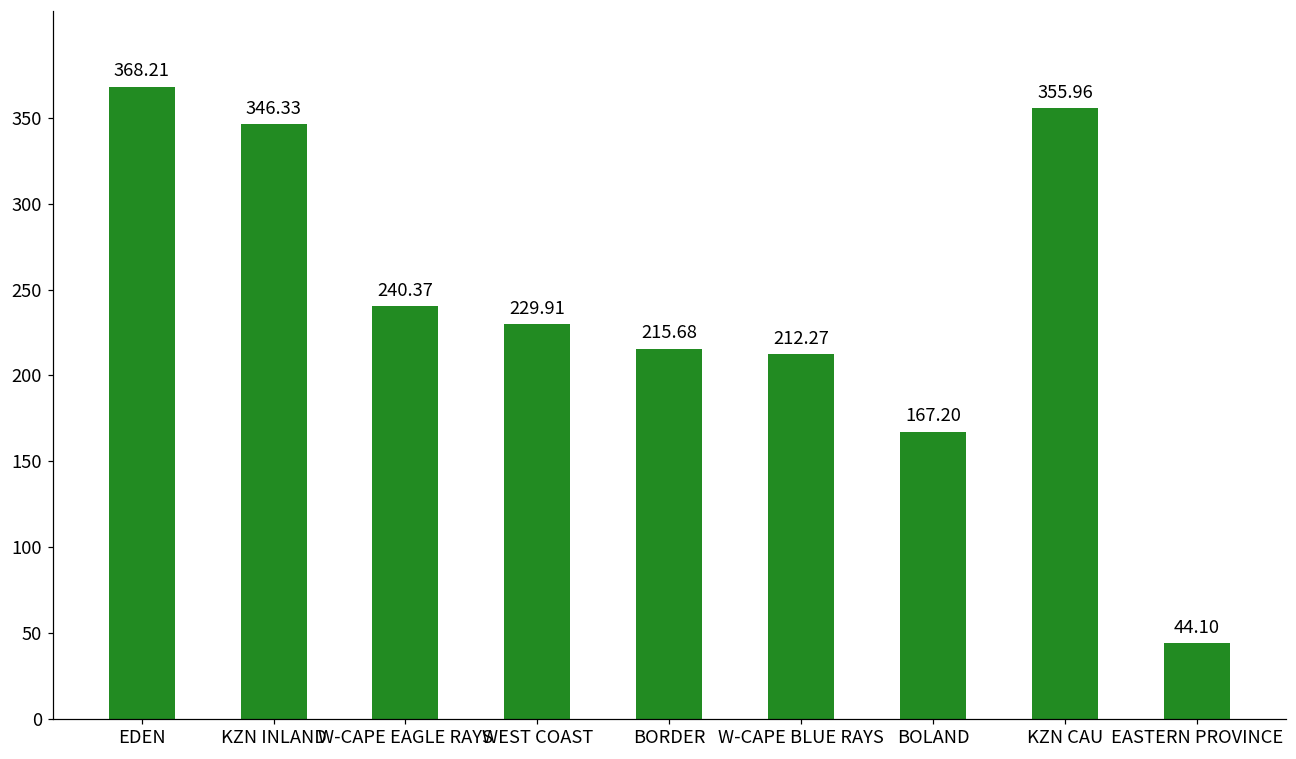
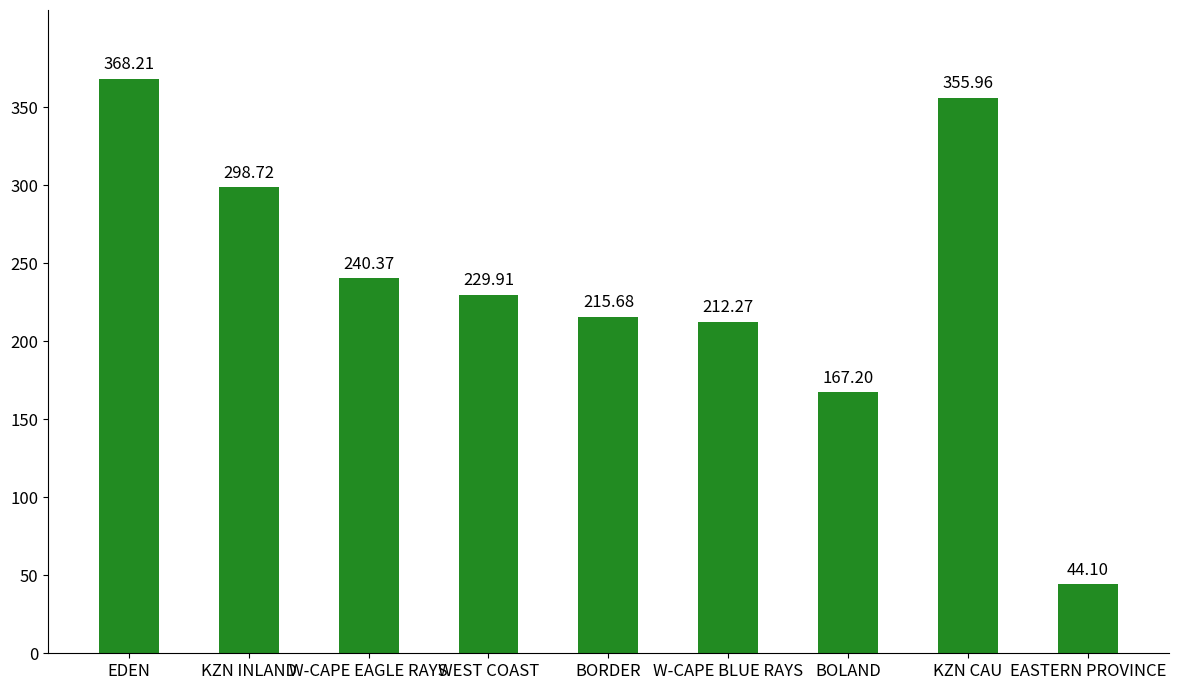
KZN INLAND: 346.33 -> 298.72
